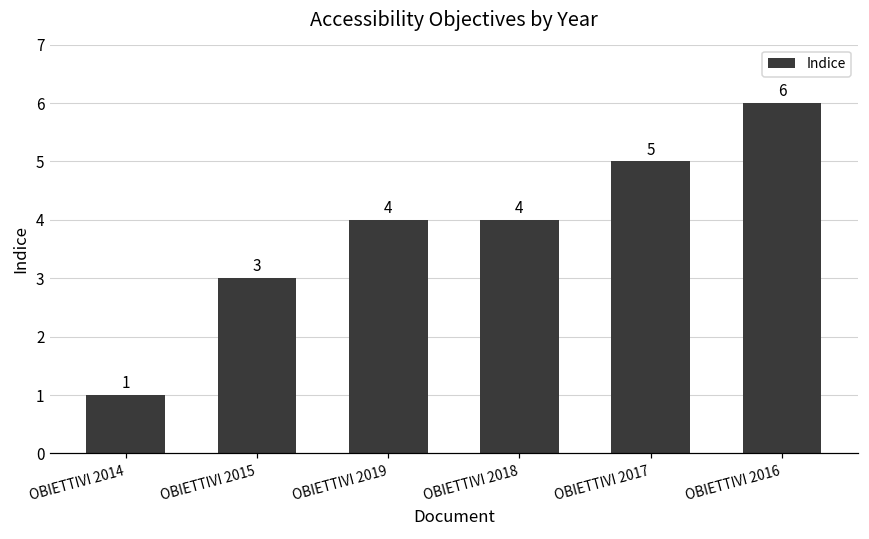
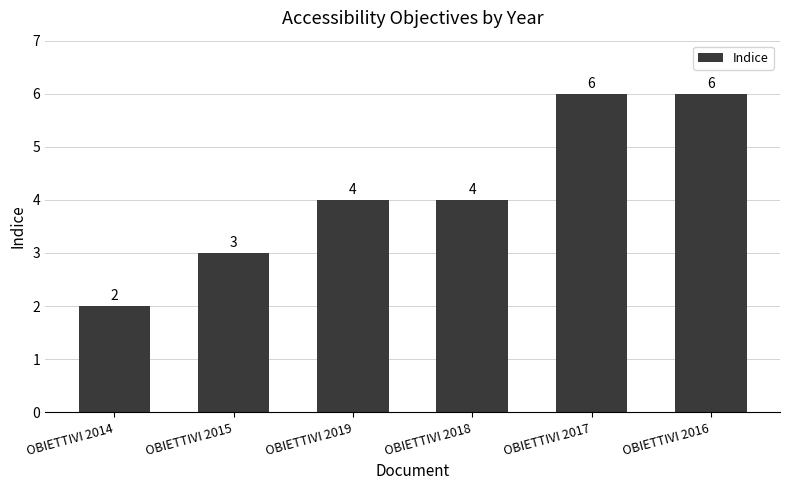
OBIETTIVI 2014: 1 -> 2
OBIETTIVI 2017: 5 -> 6
